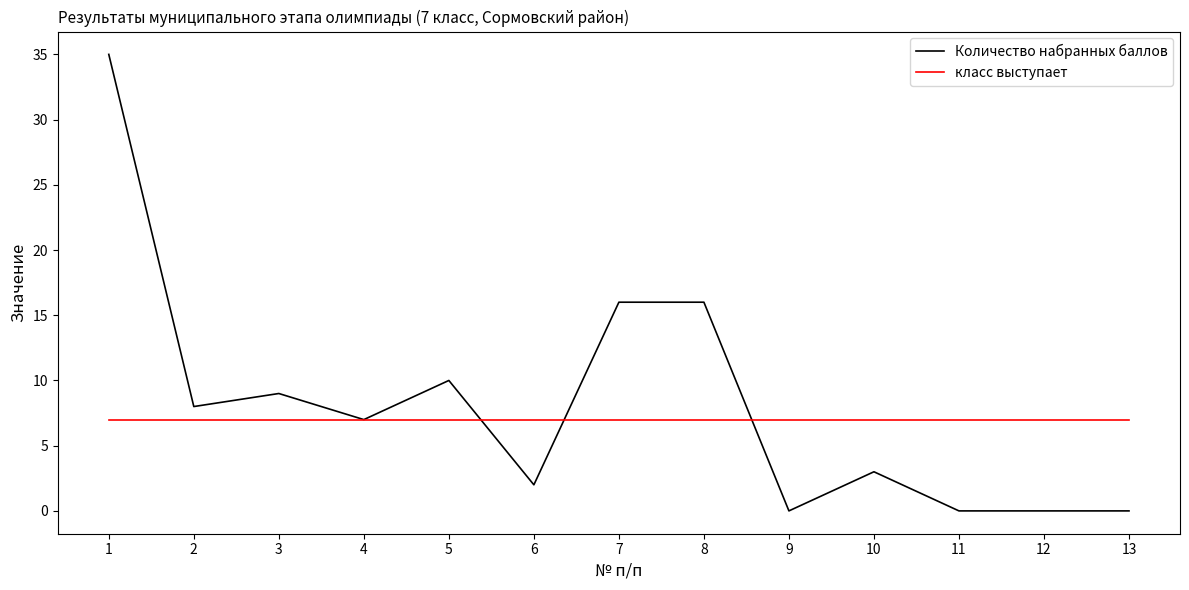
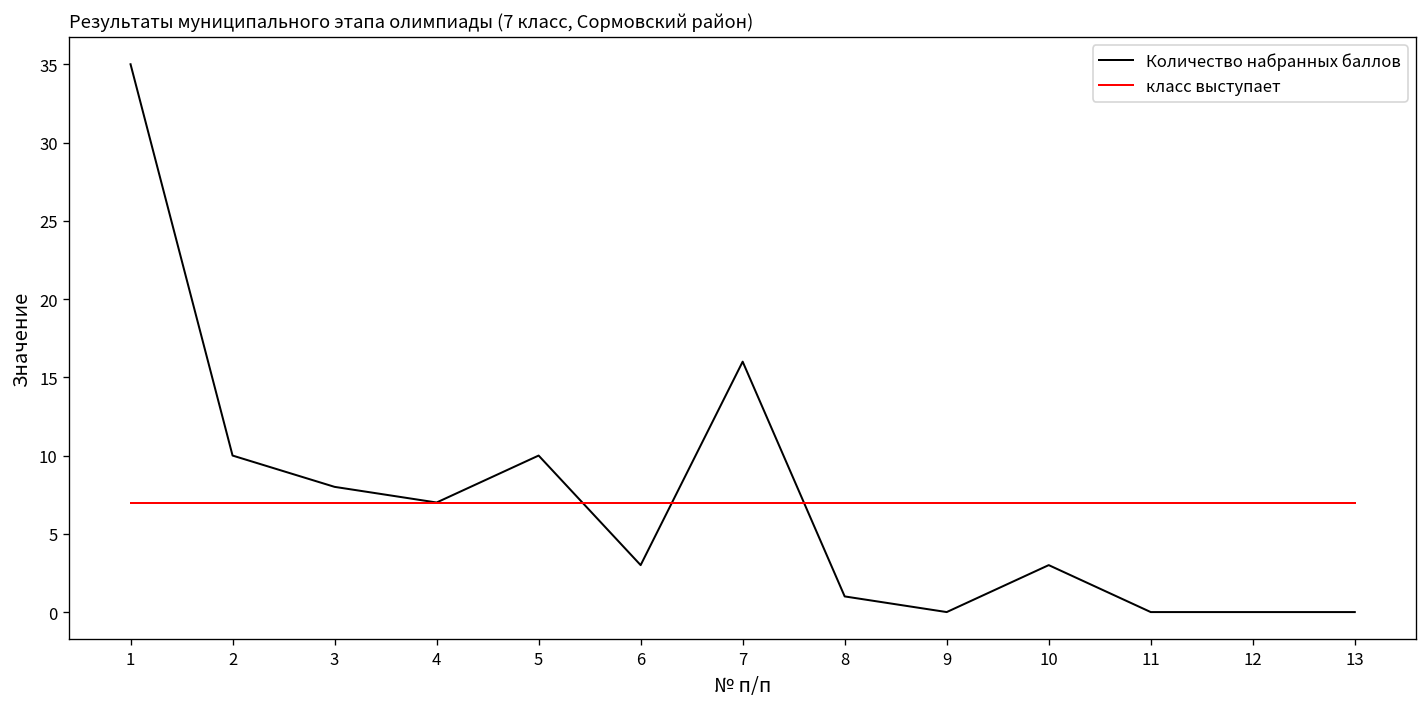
Количество набранных баллов, 2: 8 -> 10
Количество набранных баллов, 3: 9 -> 8
Количество набранных баллов, 6: 2 -> 3
Количество набранных баллов, 8: 16 -> 1
